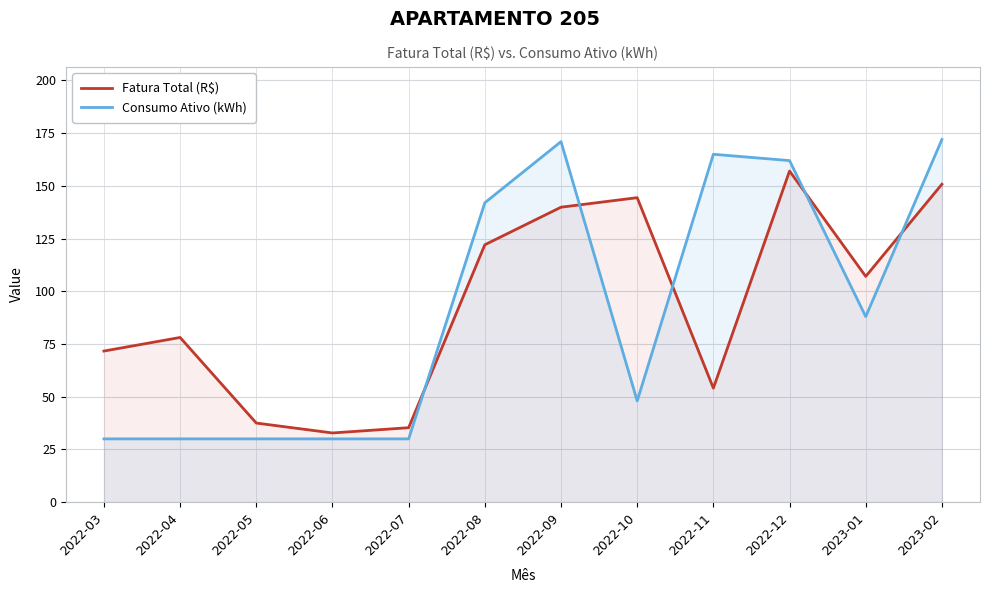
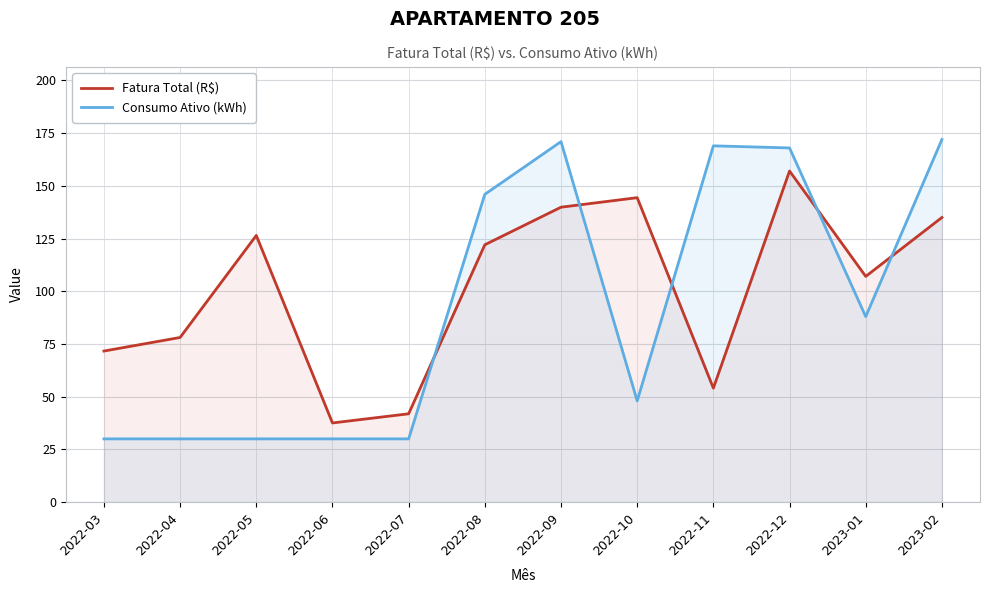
Fatura Total (R$), 2022-05: 38 -> 127
Fatura Total (R$), 2022-06: 33 -> 38
Fatura Total (R$), 2022-07: 35 -> 42
Consumo Ativo (kWh), 2022-08: 142 -> 146
Consumo Ativo (kWh), 2022-11: 165 -> 169
Consumo Ativo (kWh), 2022-12: 162 -> 168
Fatura Total (R$), 2023-02: 151 -> 135
